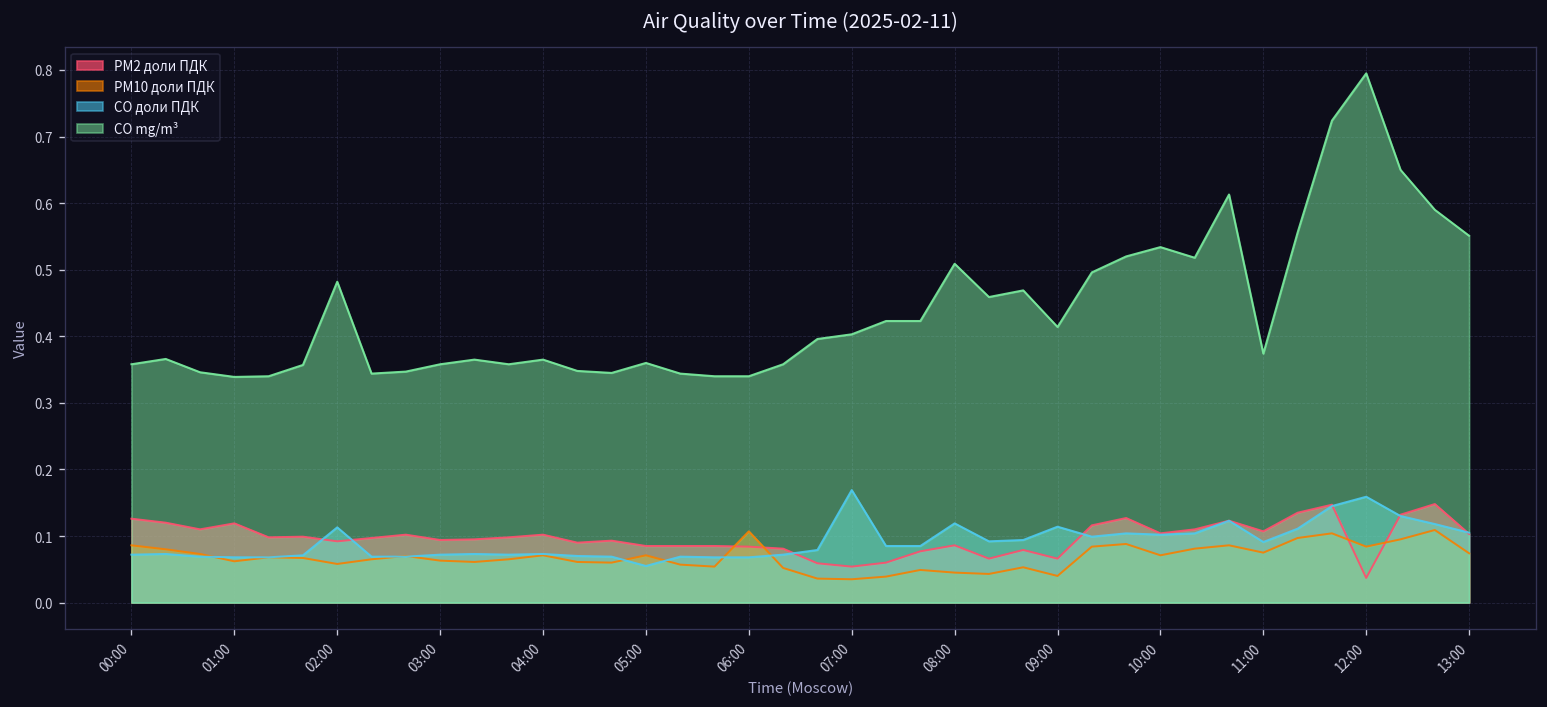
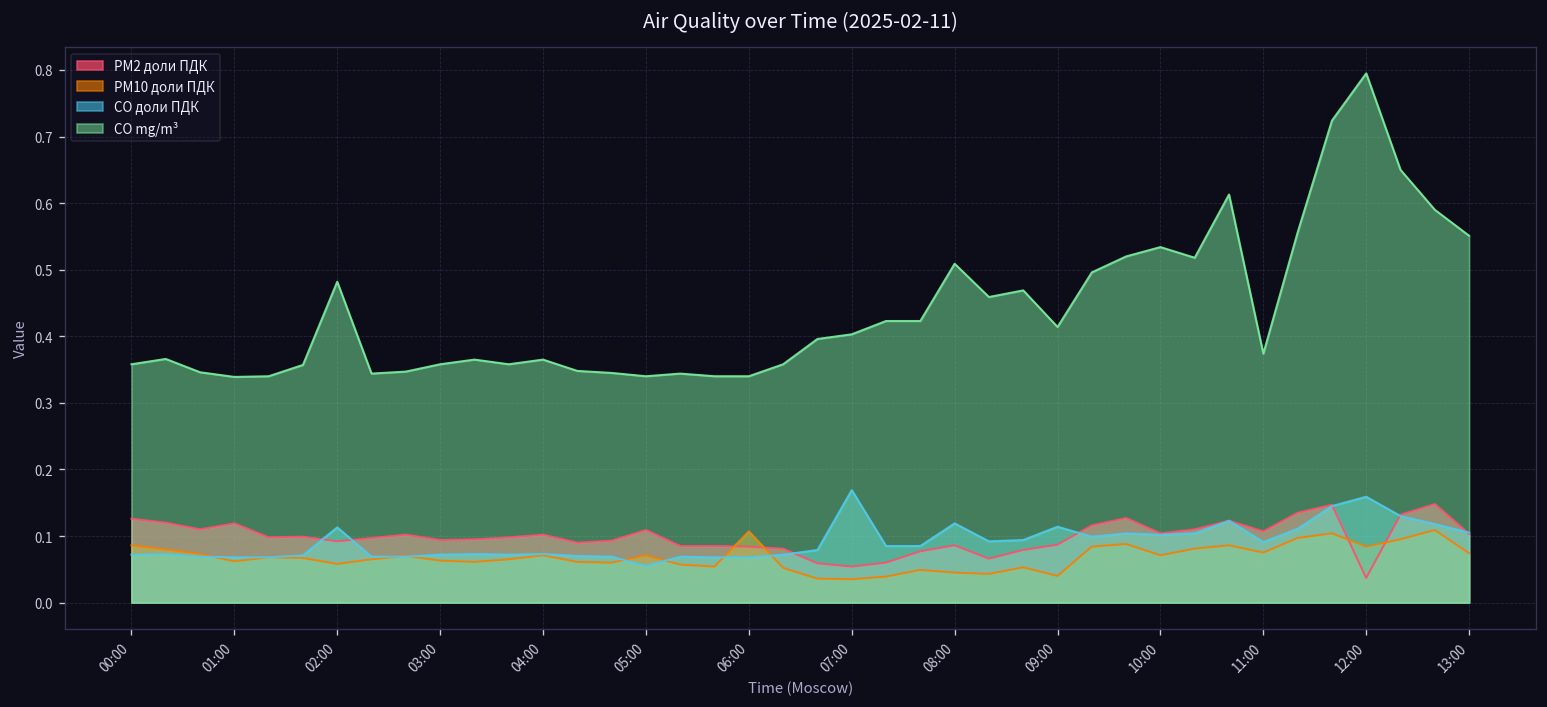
PM2 доли ПДК, 05:00: 0.09 -> 0.11
CO mg/m³, 05:00: 0.36 -> 0.34
PM2 доли ПДК, 09:00: 0.07 -> 0.09
